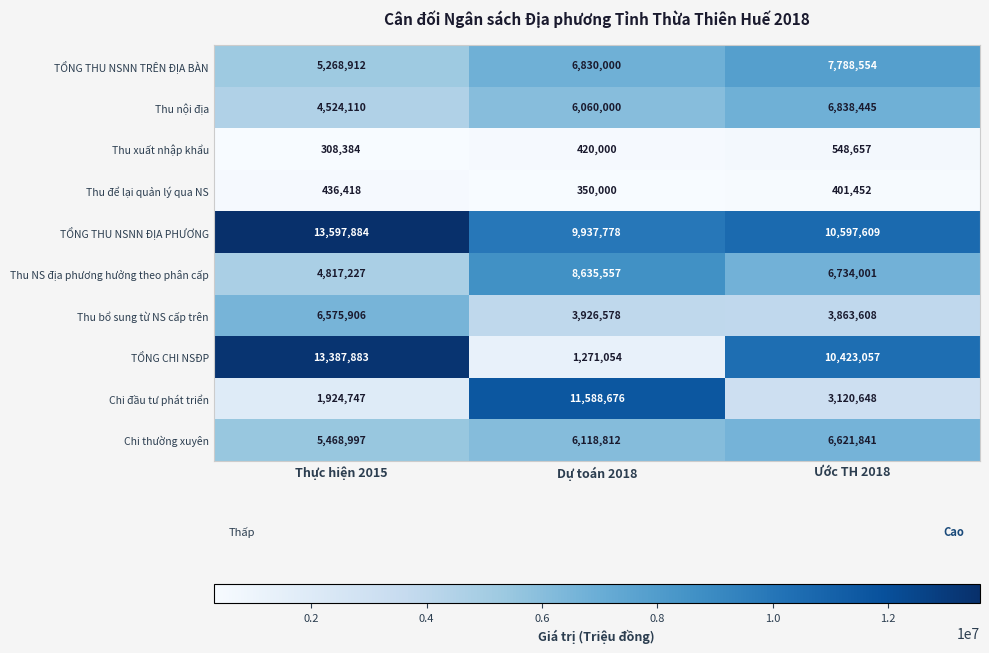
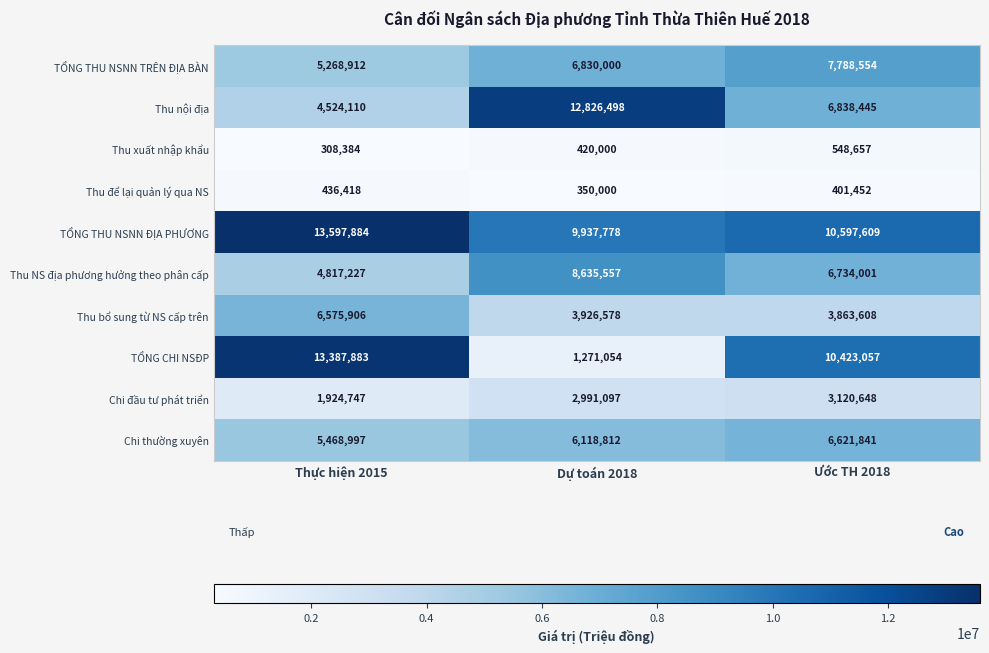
Thu nội địa, Dự toán 2018: 6,060,000 -> 12,826,498
Chi đầu tư phát triển, Dự toán 2018: 11,588,676 -> 2,991,097
